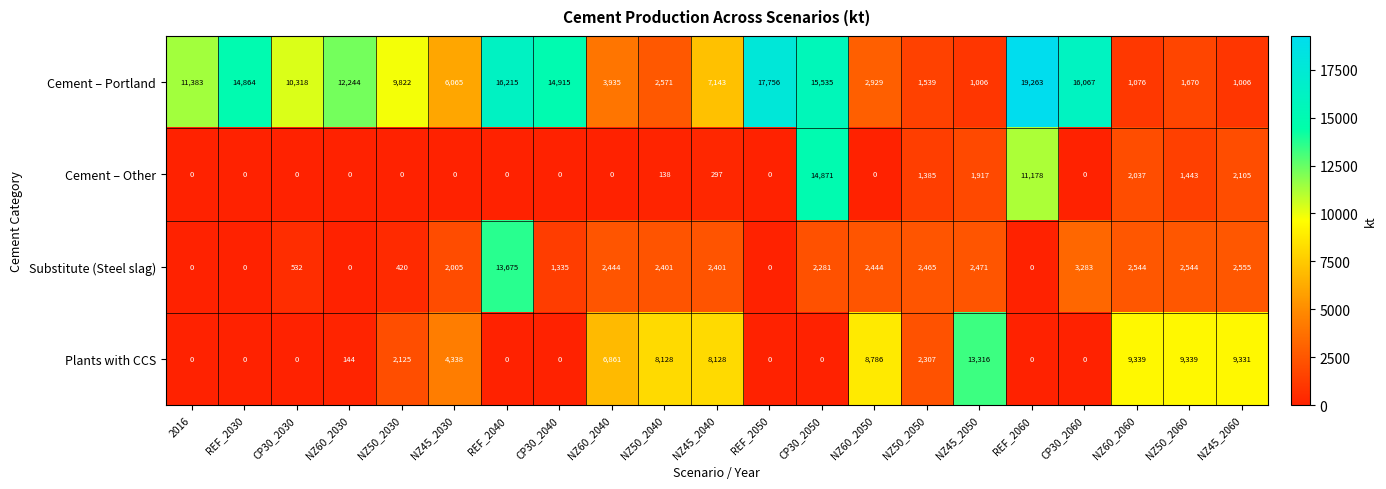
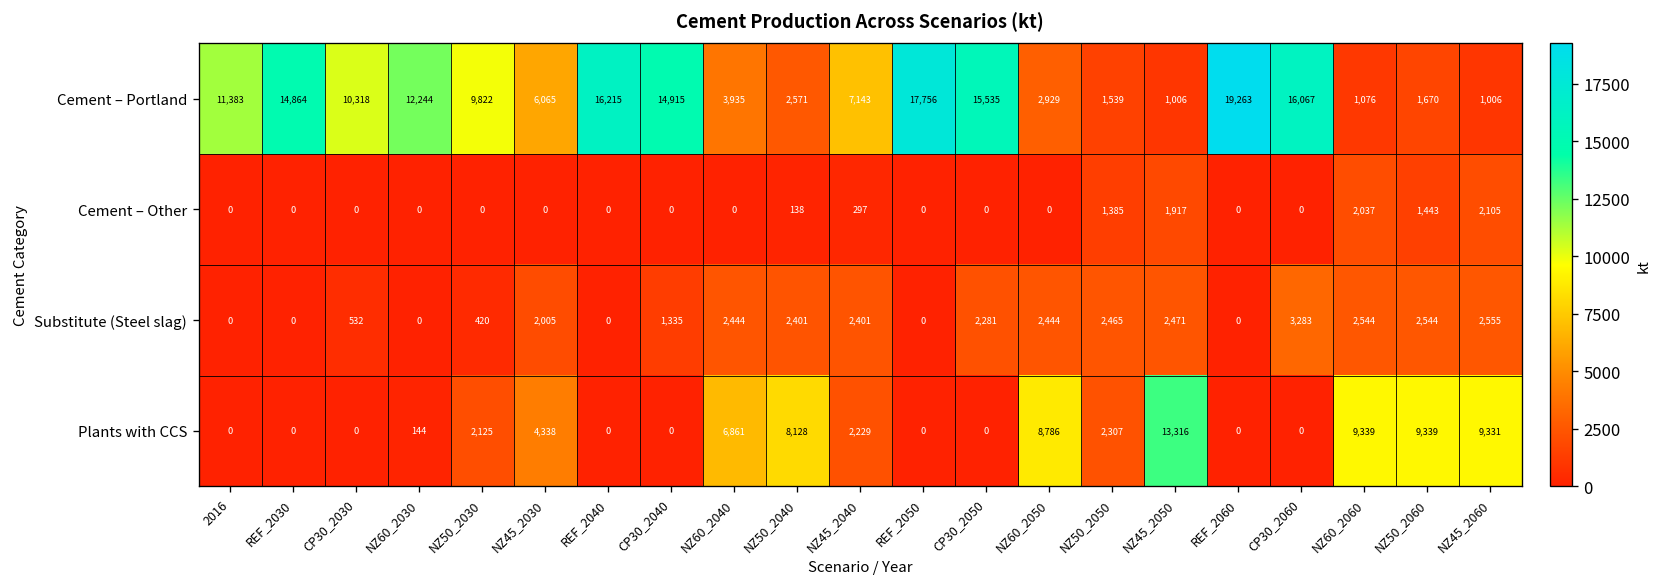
Cement – Other, CP30_2050: 14,871 -> 0
Cement – Other, REF_2060: 11,178 -> 0
Substitute (Steel slag), REF_2040: 13,675 -> 0
Plants with CCS, NZ45_2040: 8,128 -> 2,229
